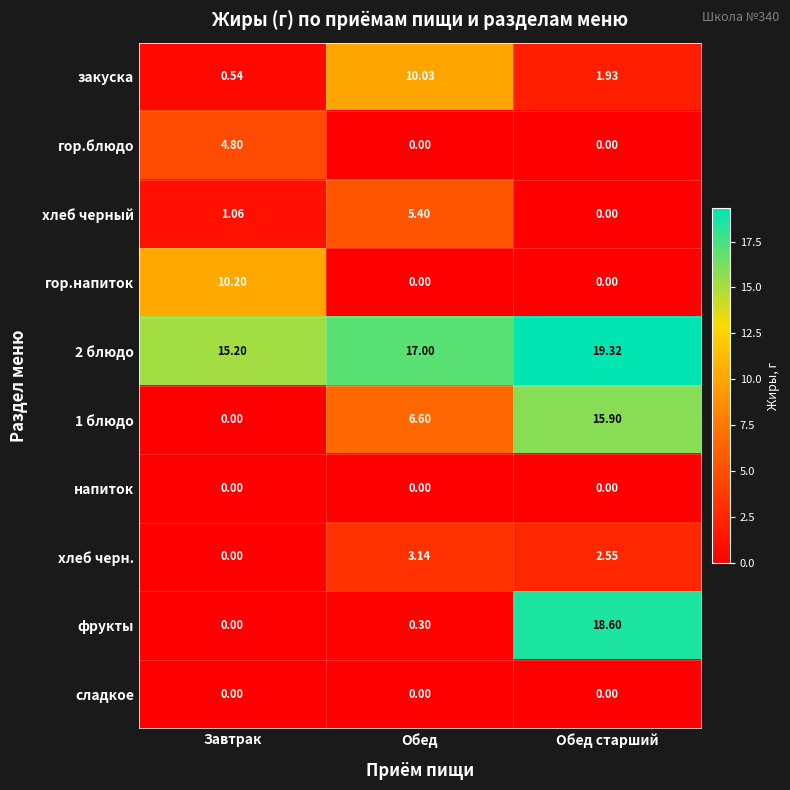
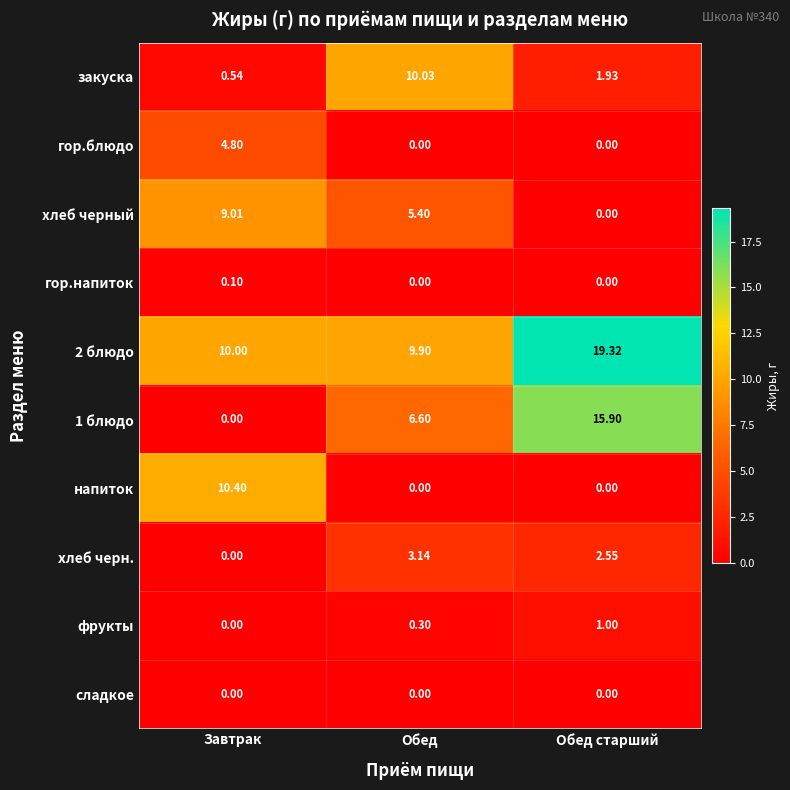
хлеб черный, Завтрак: 1.06 -> 9.01
гор.напиток, Завтрак: 10.20 -> 0.10
2 блюдо, Завтрак: 15.20 -> 10.00
2 блюдо, Обед: 17.00 -> 9.90
напиток, Завтрак: 0.00 -> 10.40
фрукты, Обед старший: 18.60 -> 1.00
